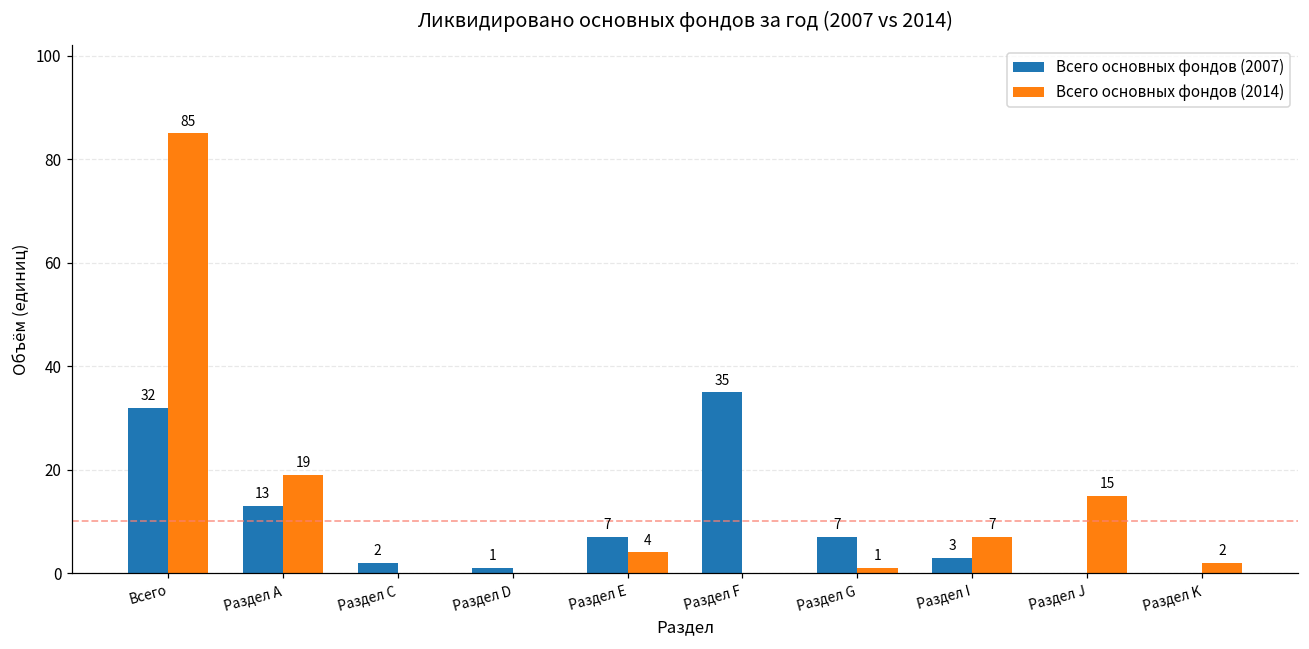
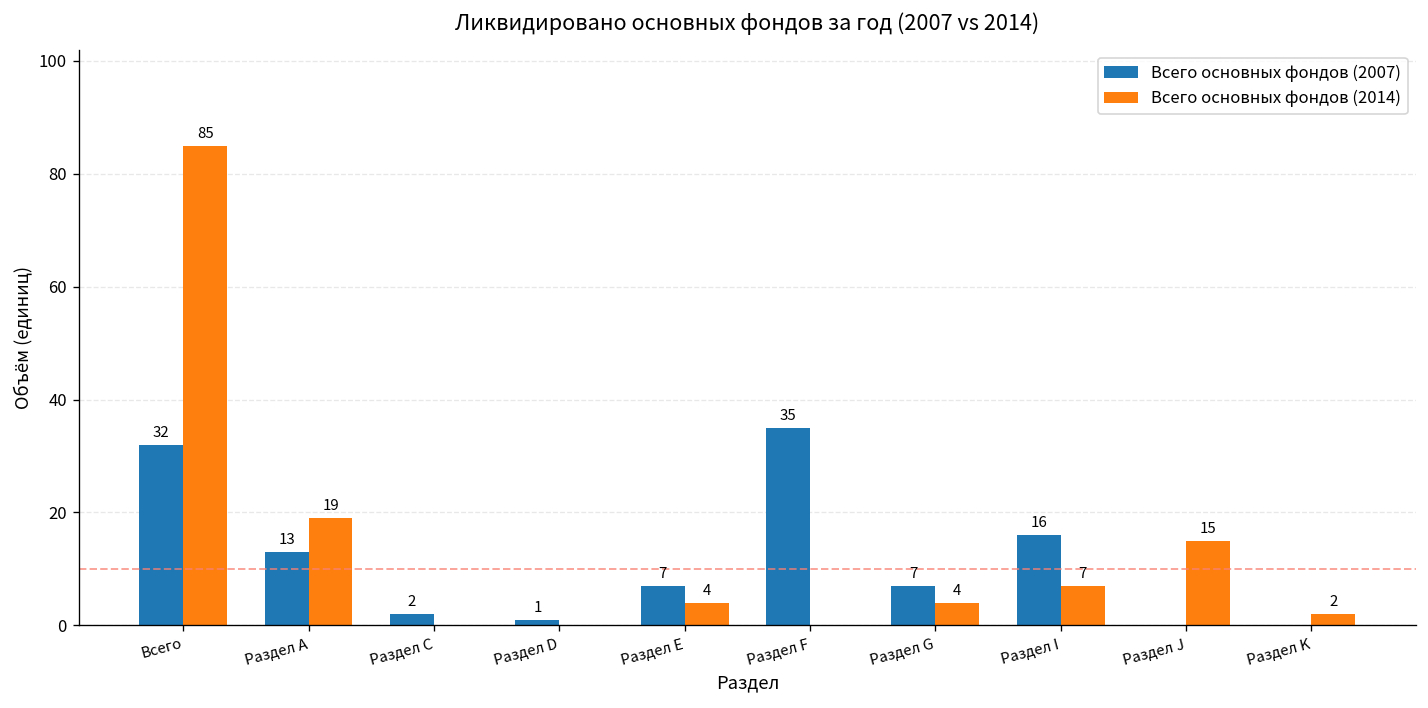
Всего основных фондов (2014), Раздел G: 1 -> 4
Всего основных фондов (2007), Раздел I: 3 -> 16
